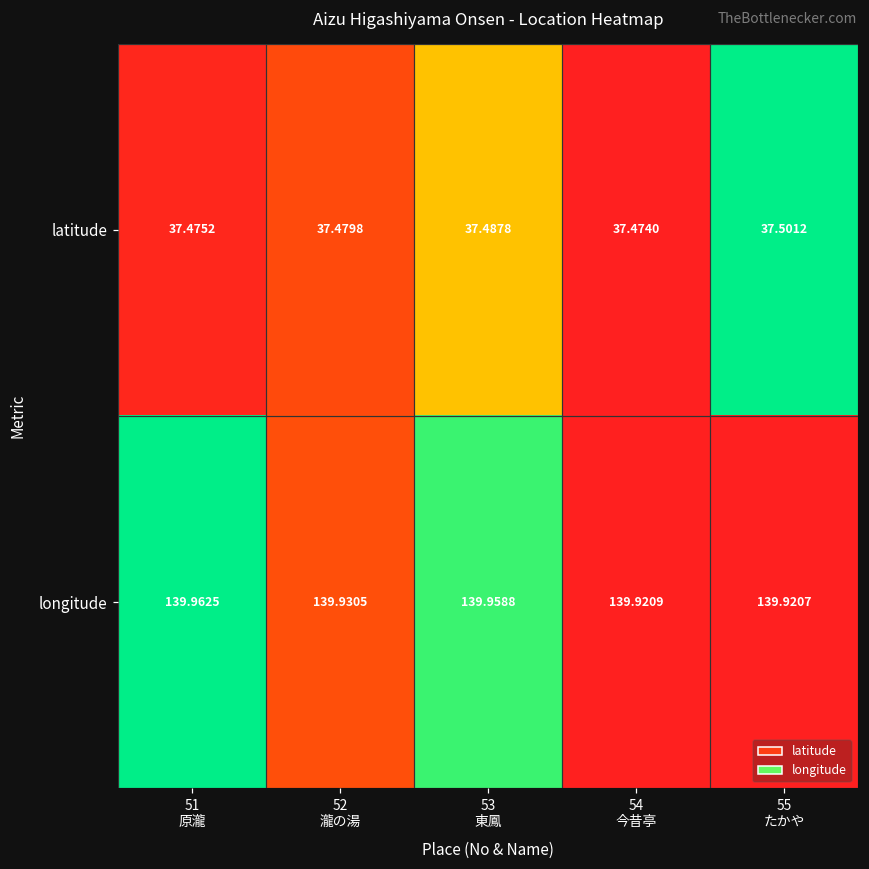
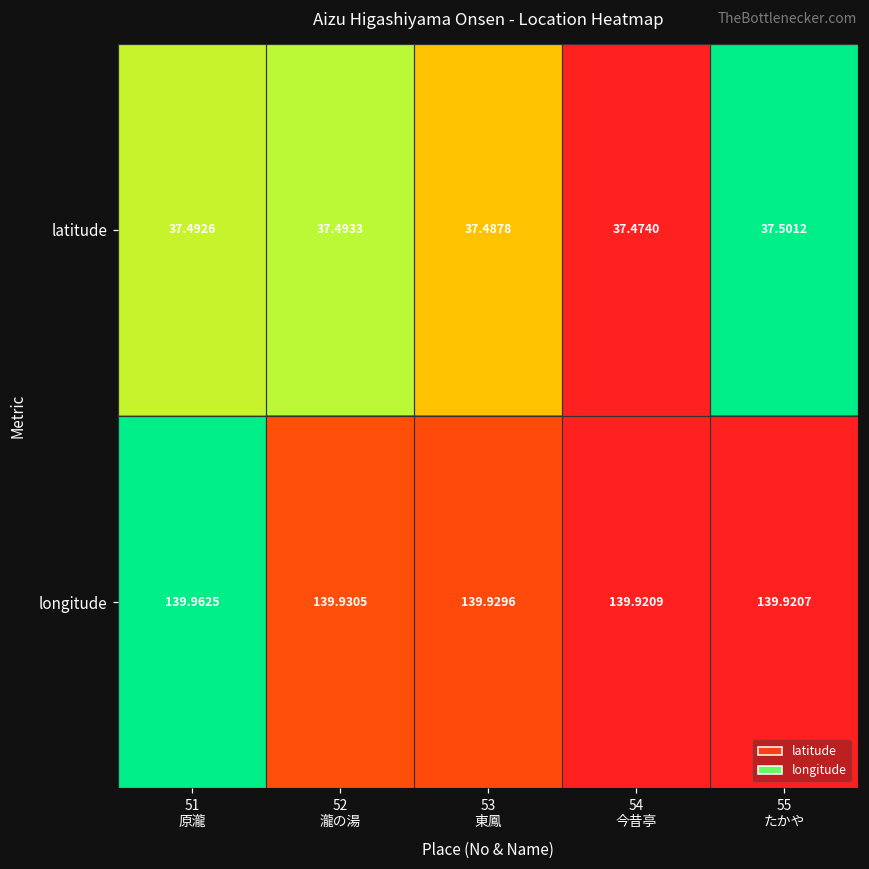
latitude, 51 原瀧: 37.4752 -> 37.4926
latitude, 52 瀧の湯: 37.4798 -> 37.4933
longitude, 53 東鳳: 139.9588 -> 139.9296
